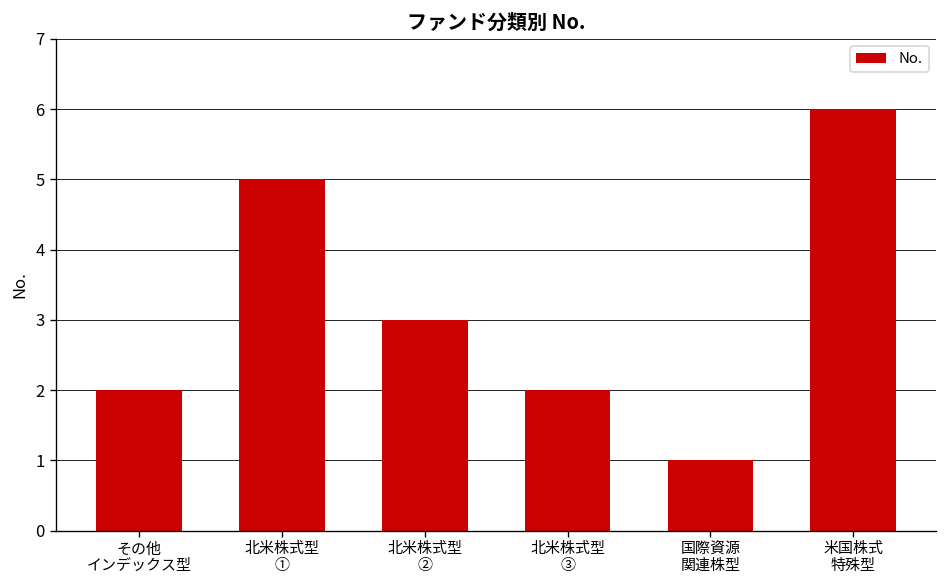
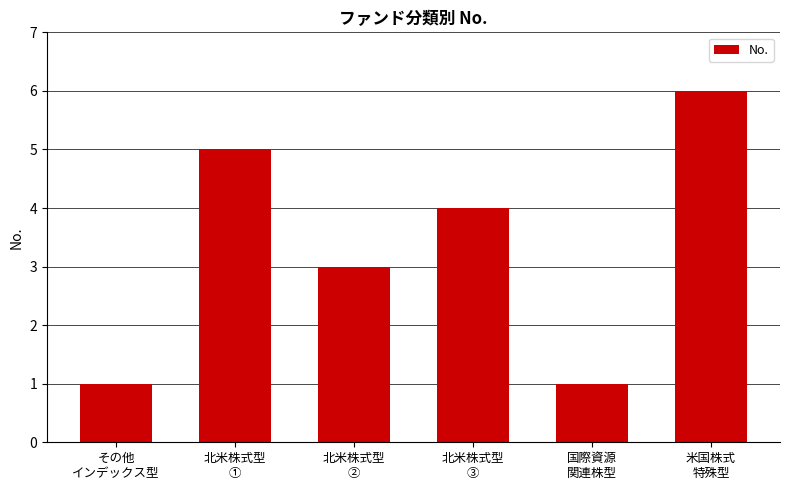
その他 インデックス型: 2 -> 1
北米株式型 ③: 2 -> 4
